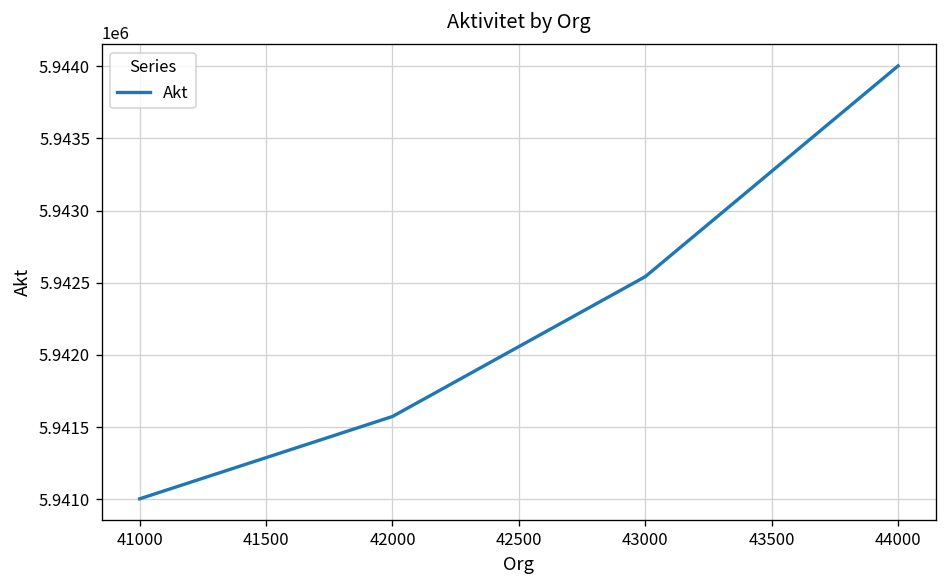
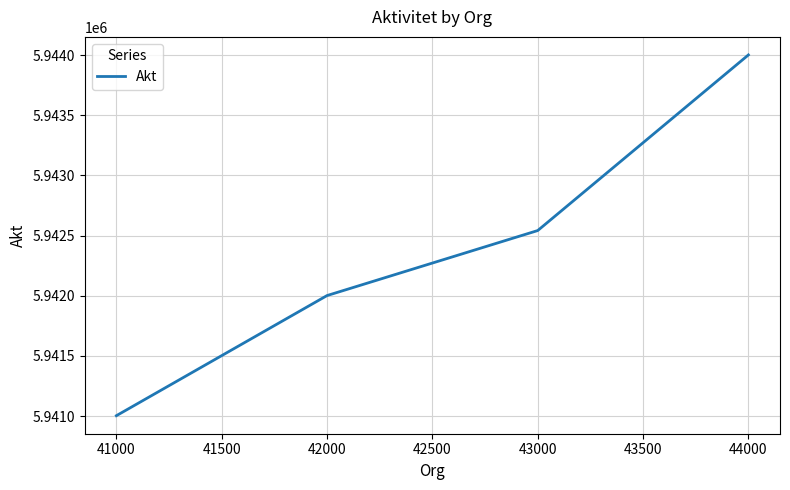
42000: 5941570 -> 5942000
